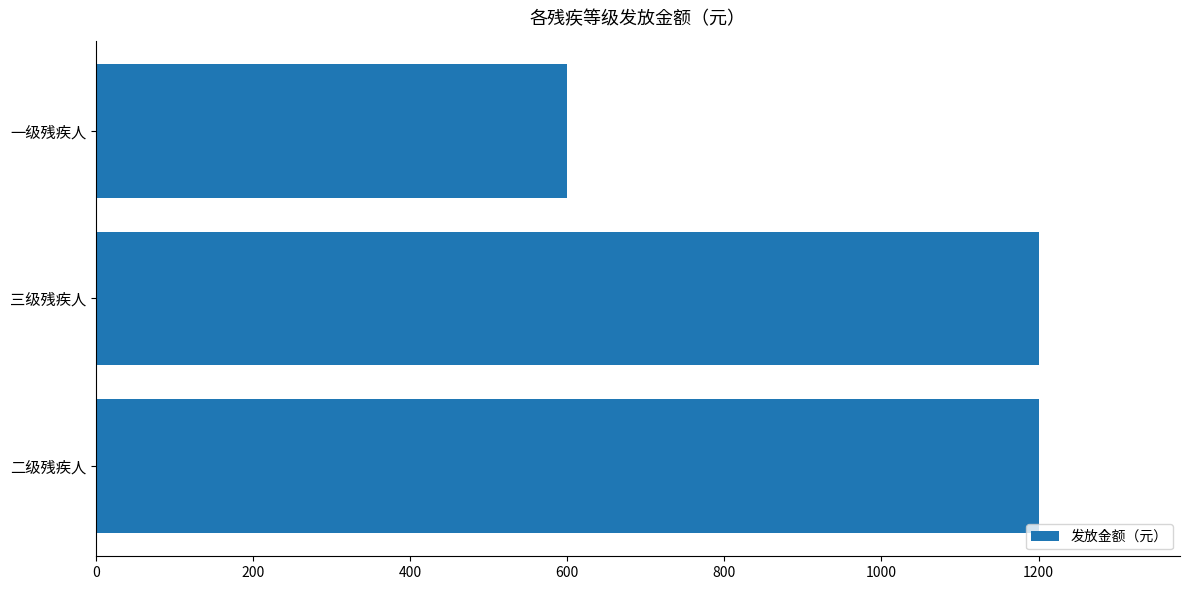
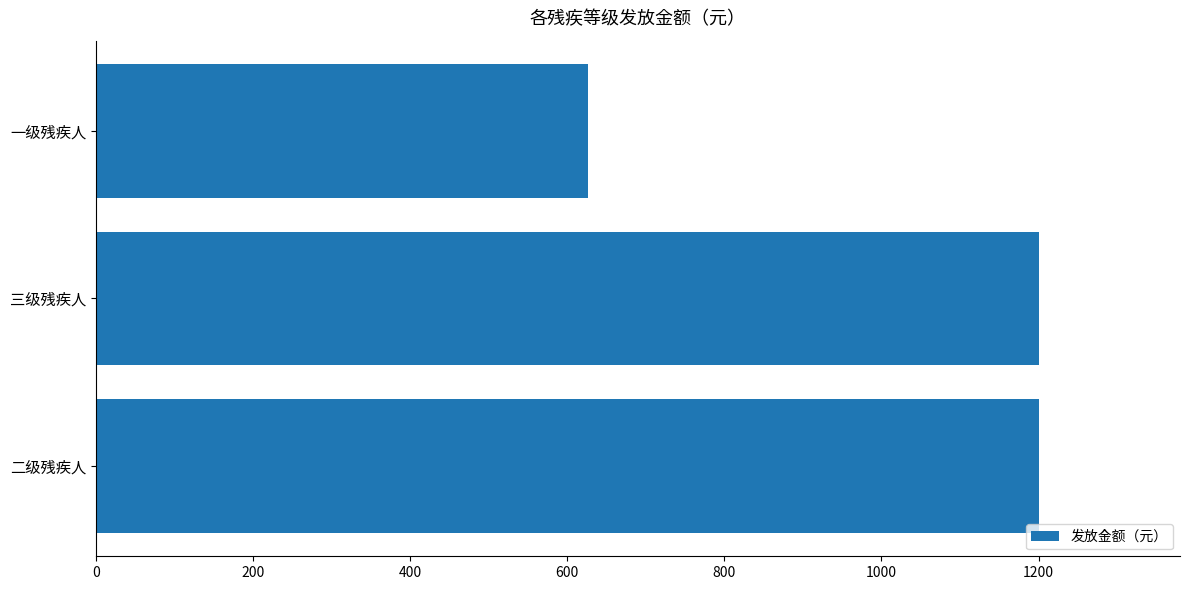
一级残疾人: 600 -> 630
